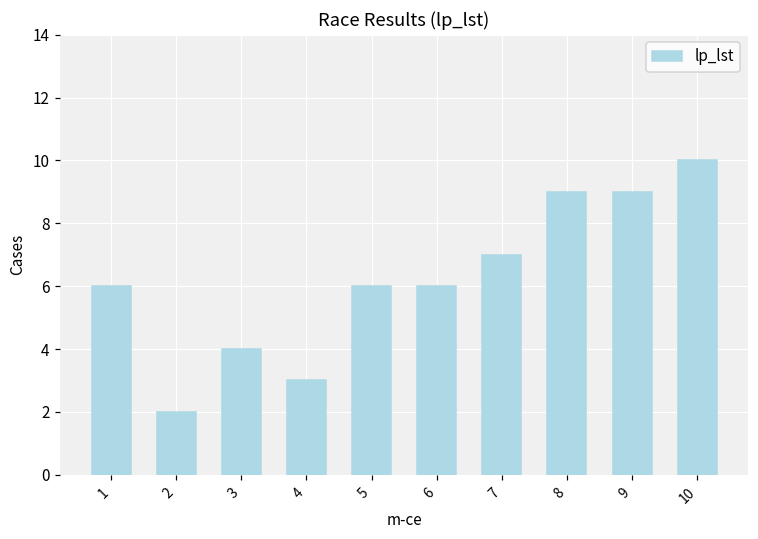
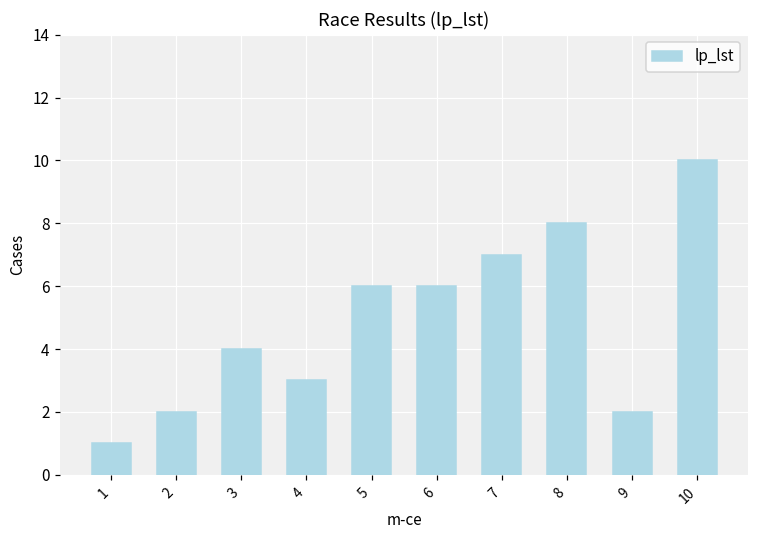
1: 6 -> 1
8: 9 -> 8
9: 9 -> 2
